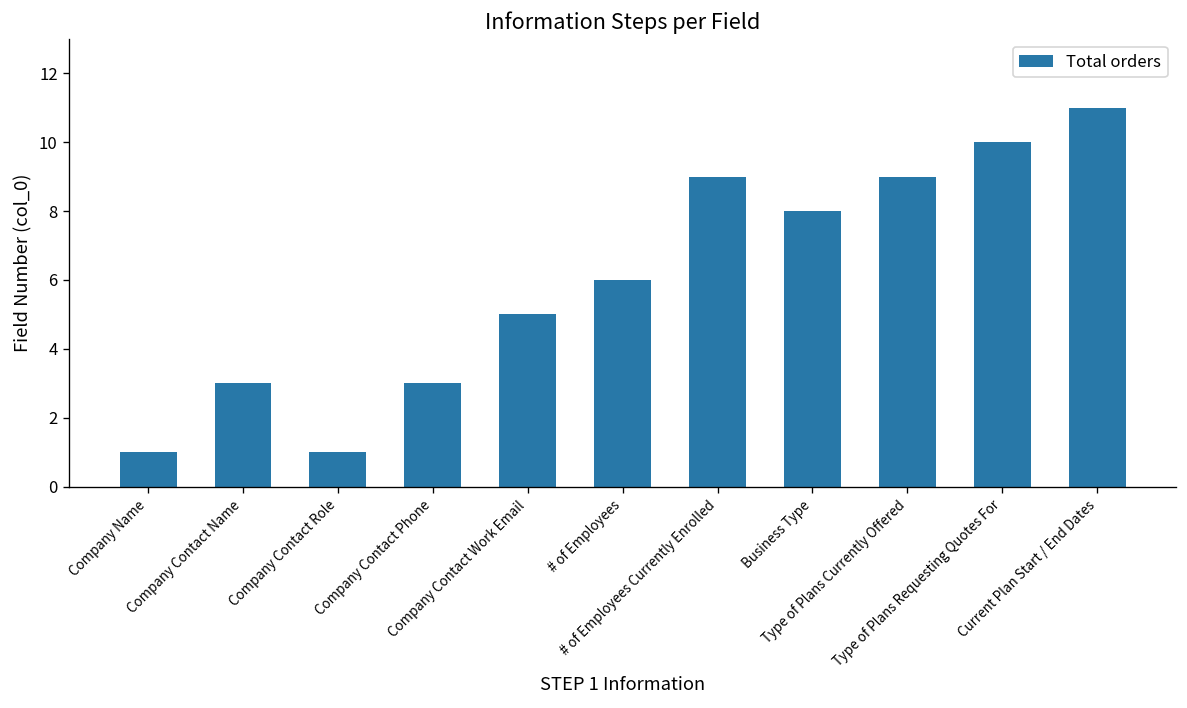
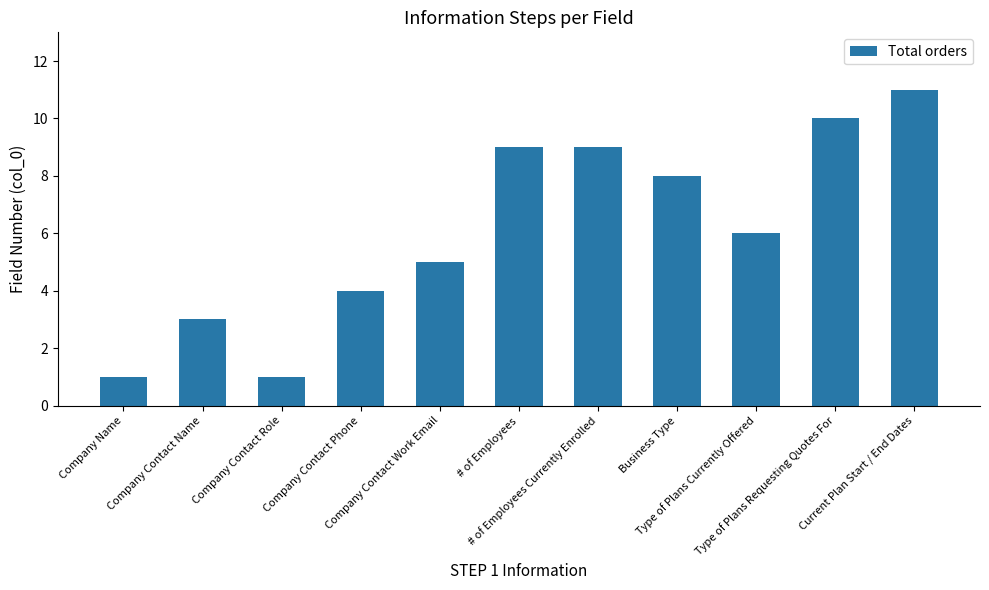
Company Contact Phone: 3 -> 4
# of Employees: 6 -> 9
Type of Plans Currently Offered: 9 -> 6
